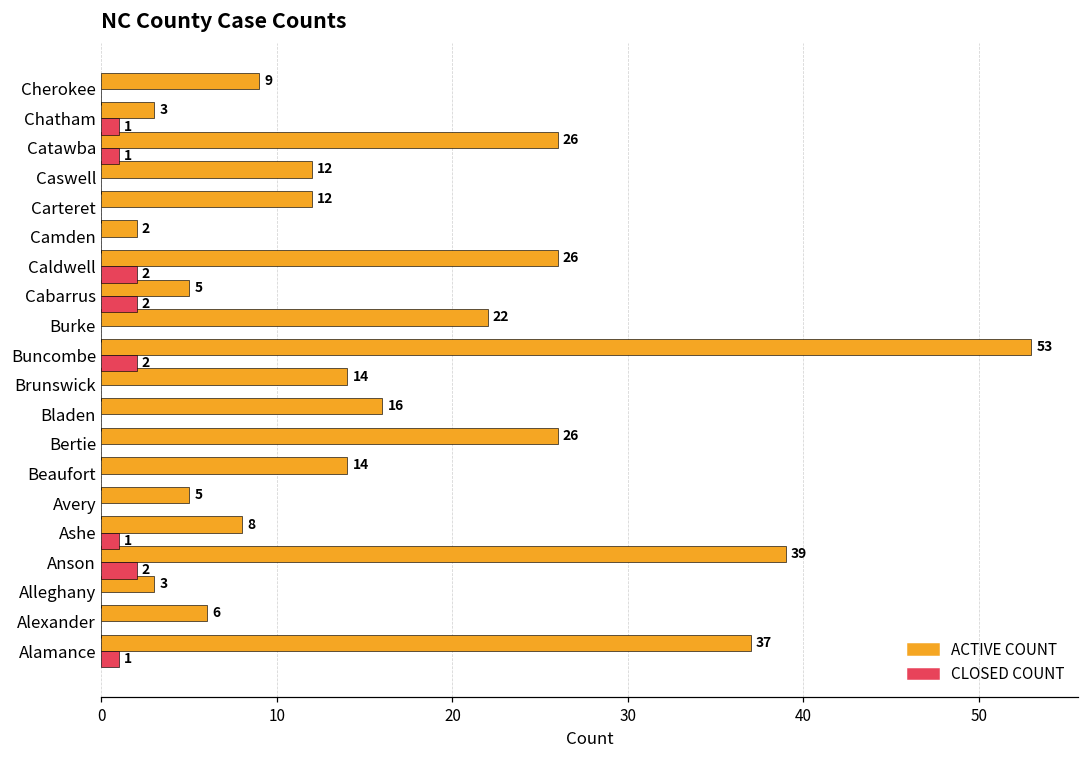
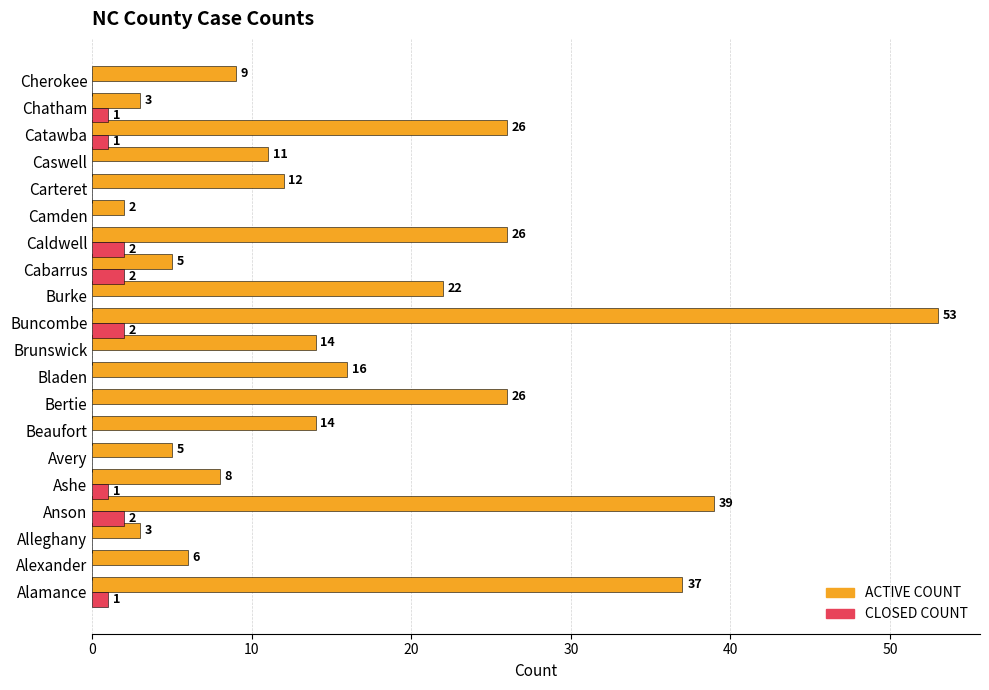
ACTIVE COUNT, Caswell: 12 -> 11
